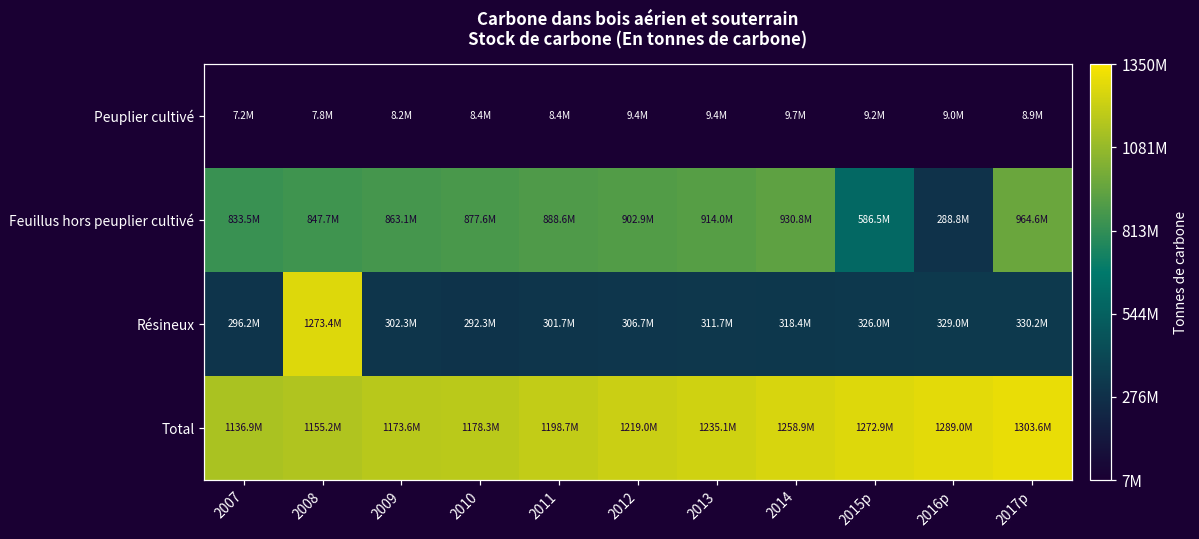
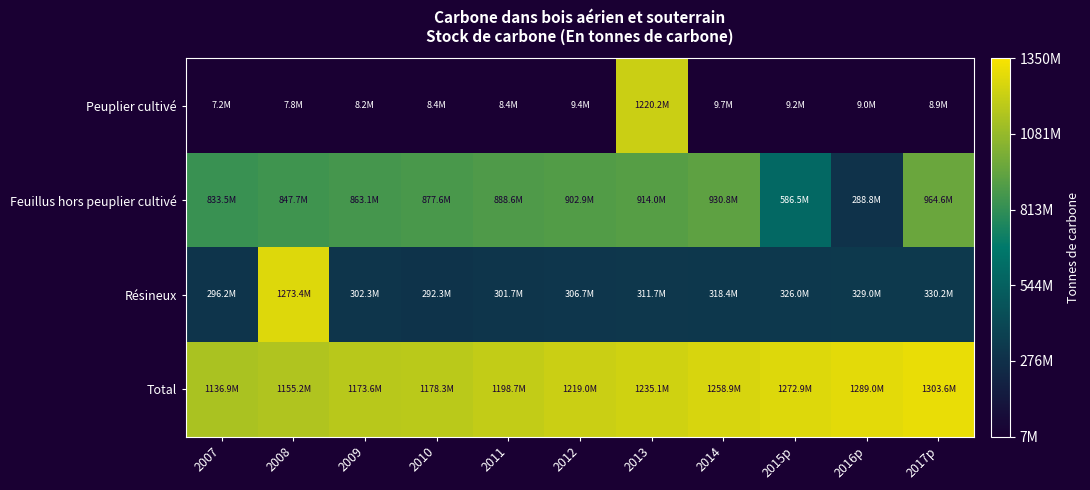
Peuplier cultivé, 2013: 9.4M -> 1220.2M
